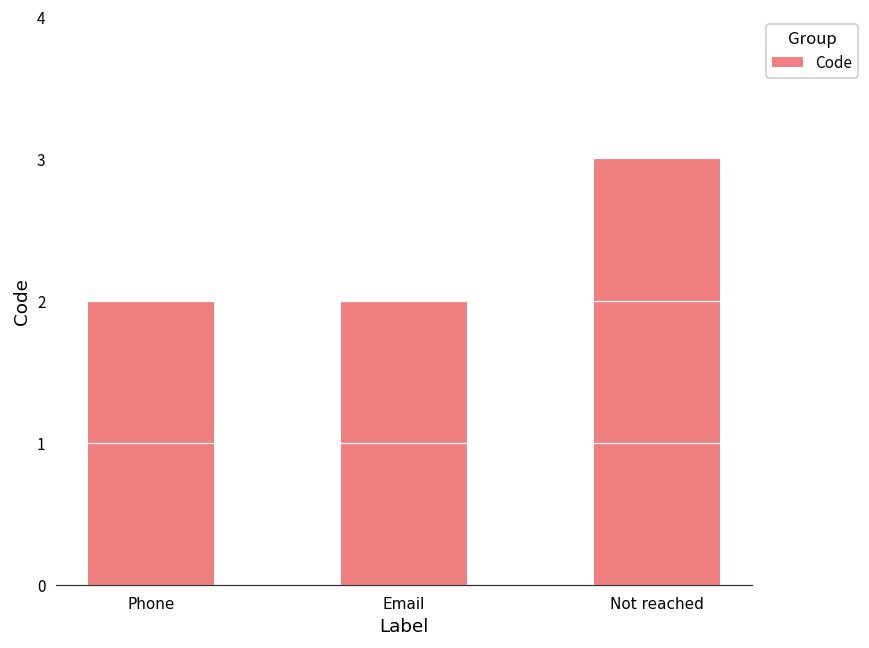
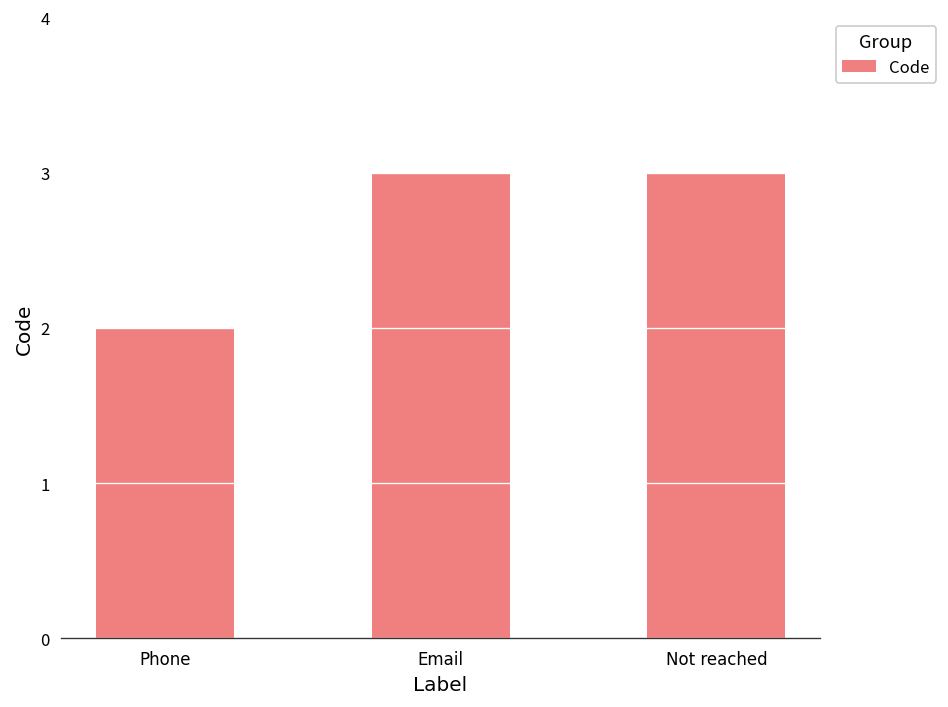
Email: 2 -> 3
